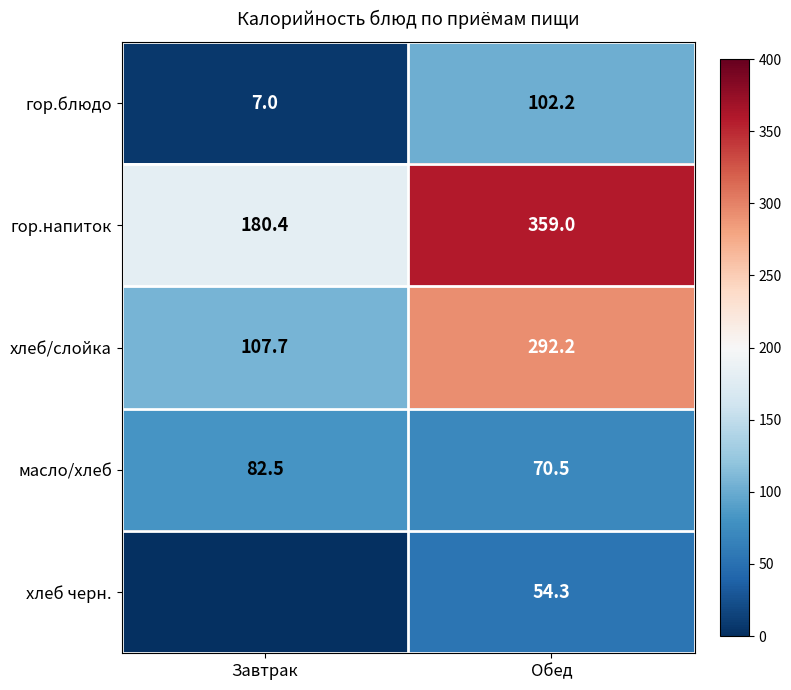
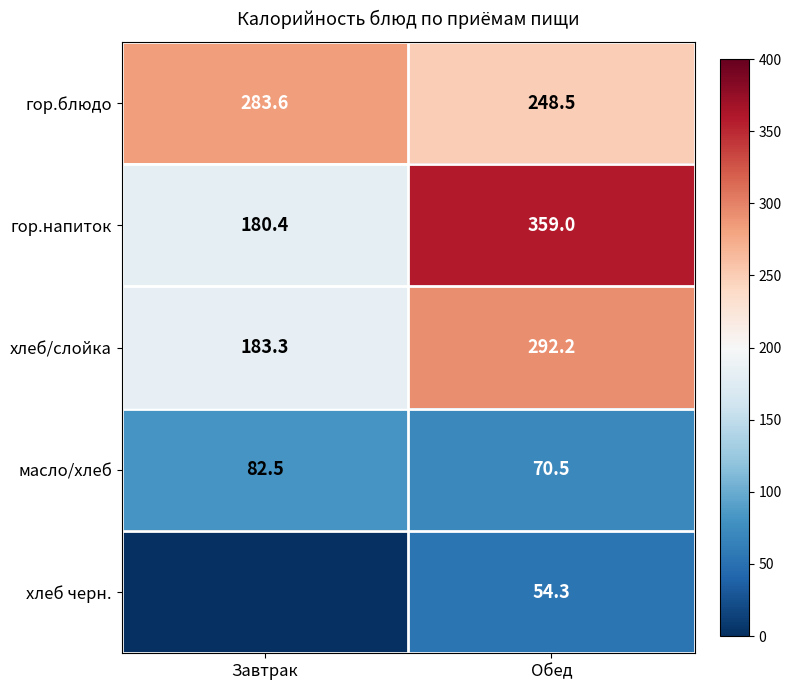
гор.блюдо, Завтрак: 7.0 -> 283.6
гор.блюдо, Обед: 102.2 -> 248.5
хлеб/слойка, Завтрак: 107.7 -> 183.3
